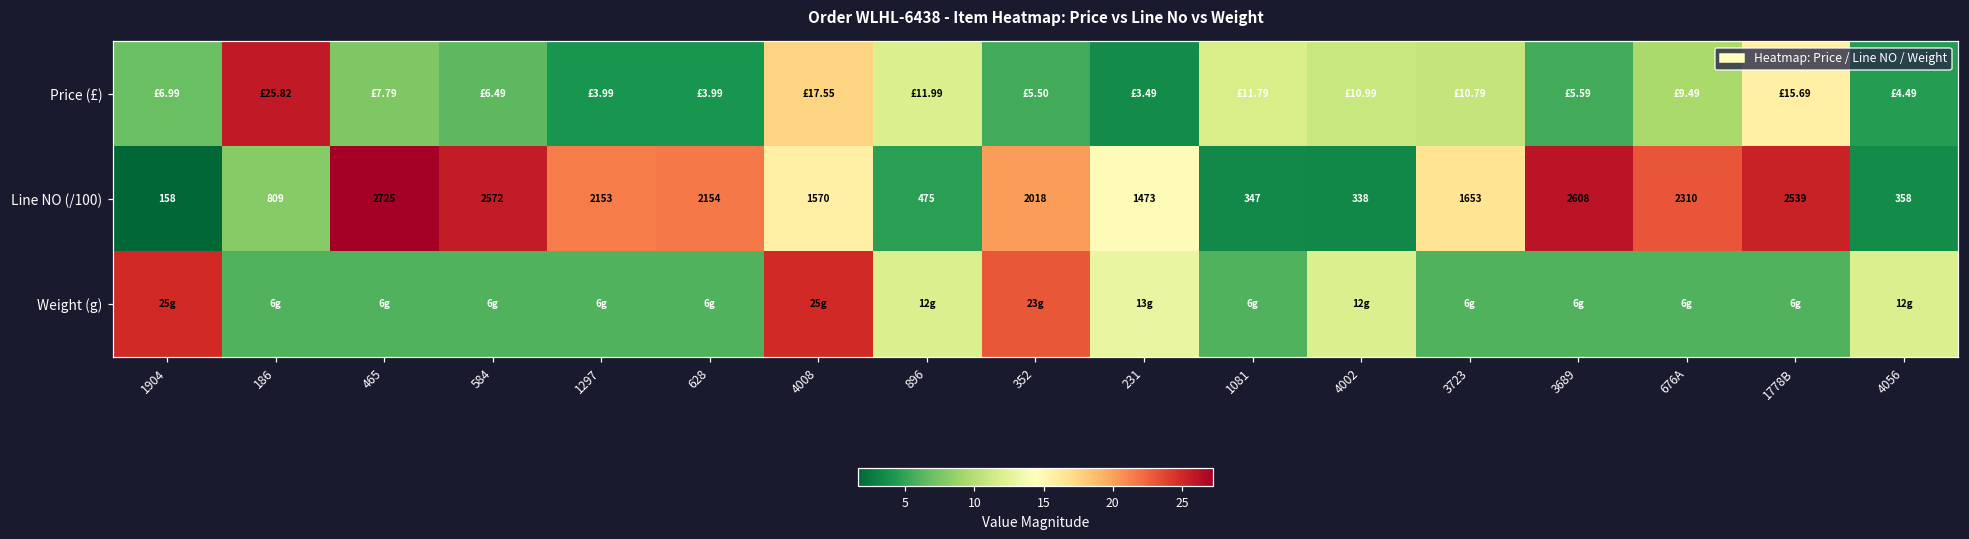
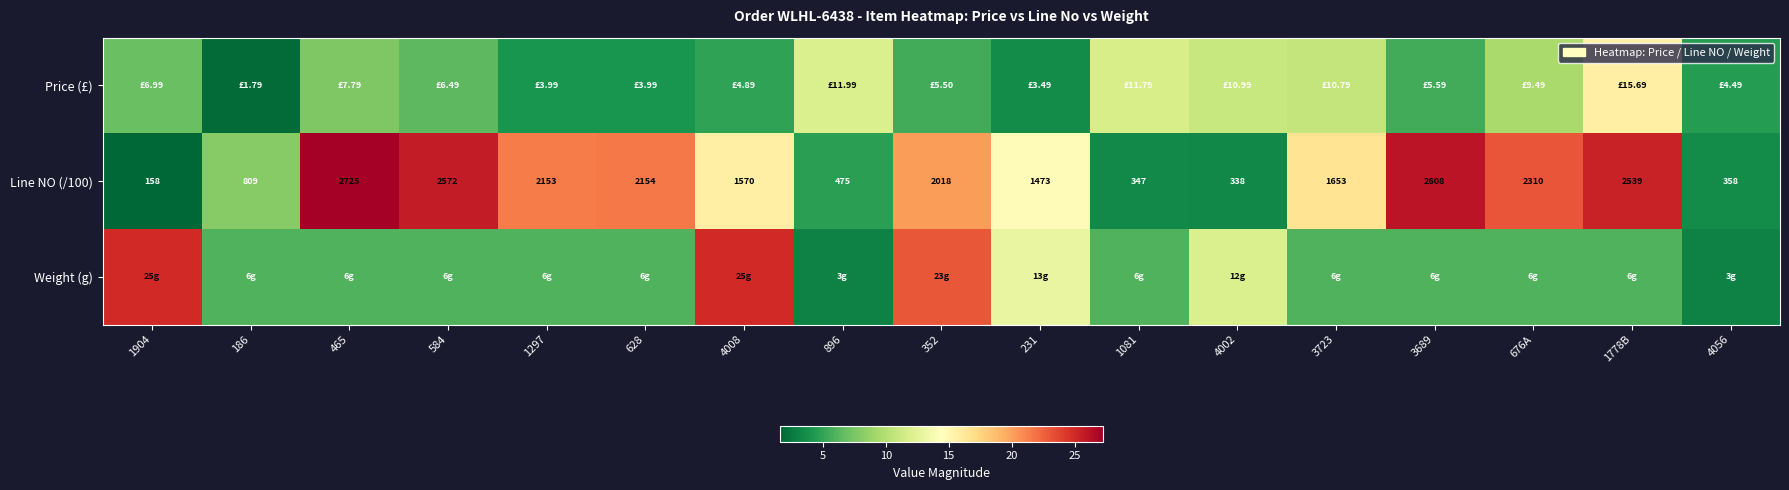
Price (£), 186: £25.82 -> £1.79
Price (£), 4008: £17.55 -> £4.89
Weight (g), 896: 12g -> 3g
Weight (g), 4056: 12g -> 3g
